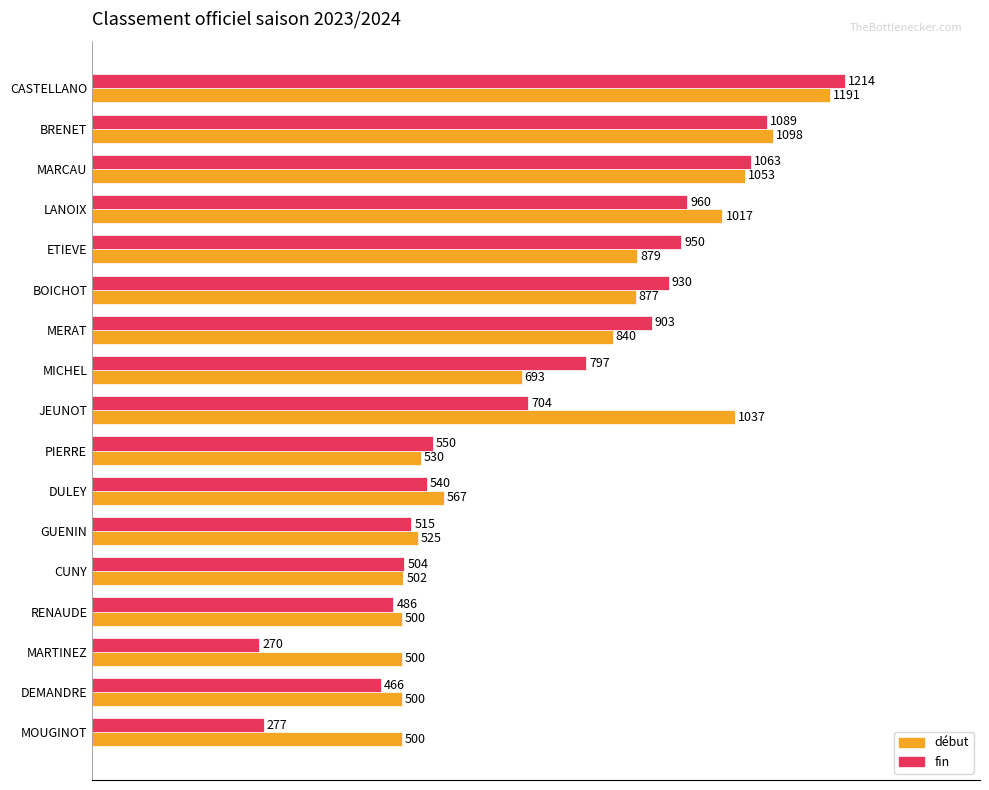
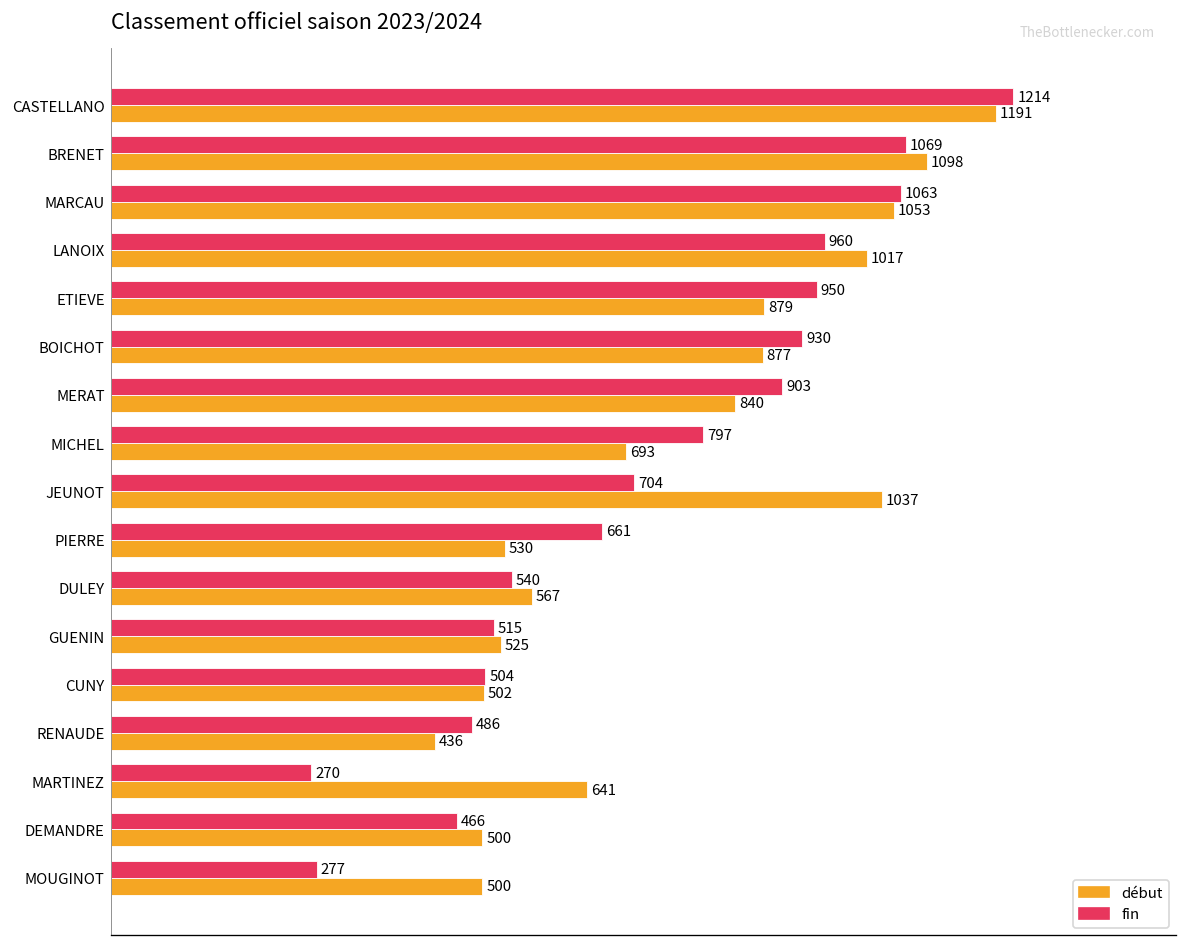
fin, BRENET: 1089 -> 1069
fin, PIERRE: 550 -> 661
début, RENAUDE: 500 -> 436
début, MARTINEZ: 500 -> 641
